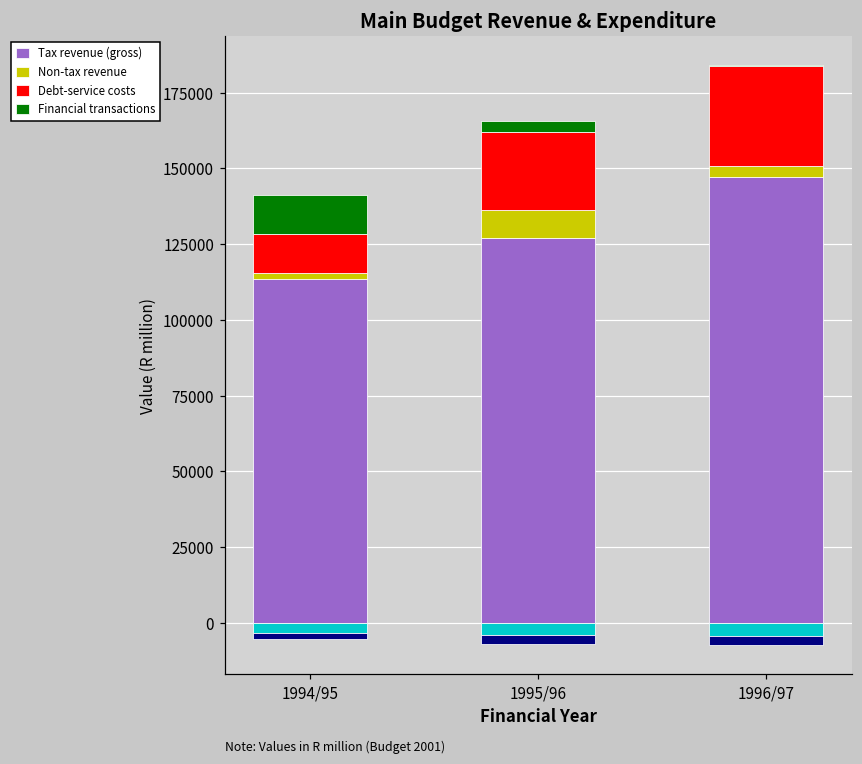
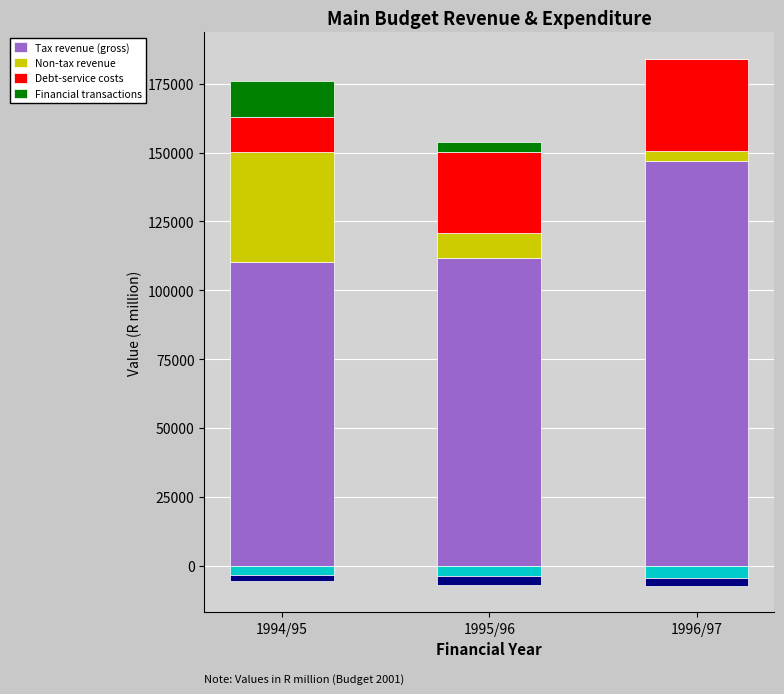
Tax revenue (gross), 1994/95: 114000 -> 110000
Non-tax revenue, 1994/95: 2000 -> 40000
Tax revenue (gross), 1995/96: 127000 -> 112000
Debt-service costs, 1995/96: 26000 -> 29000
